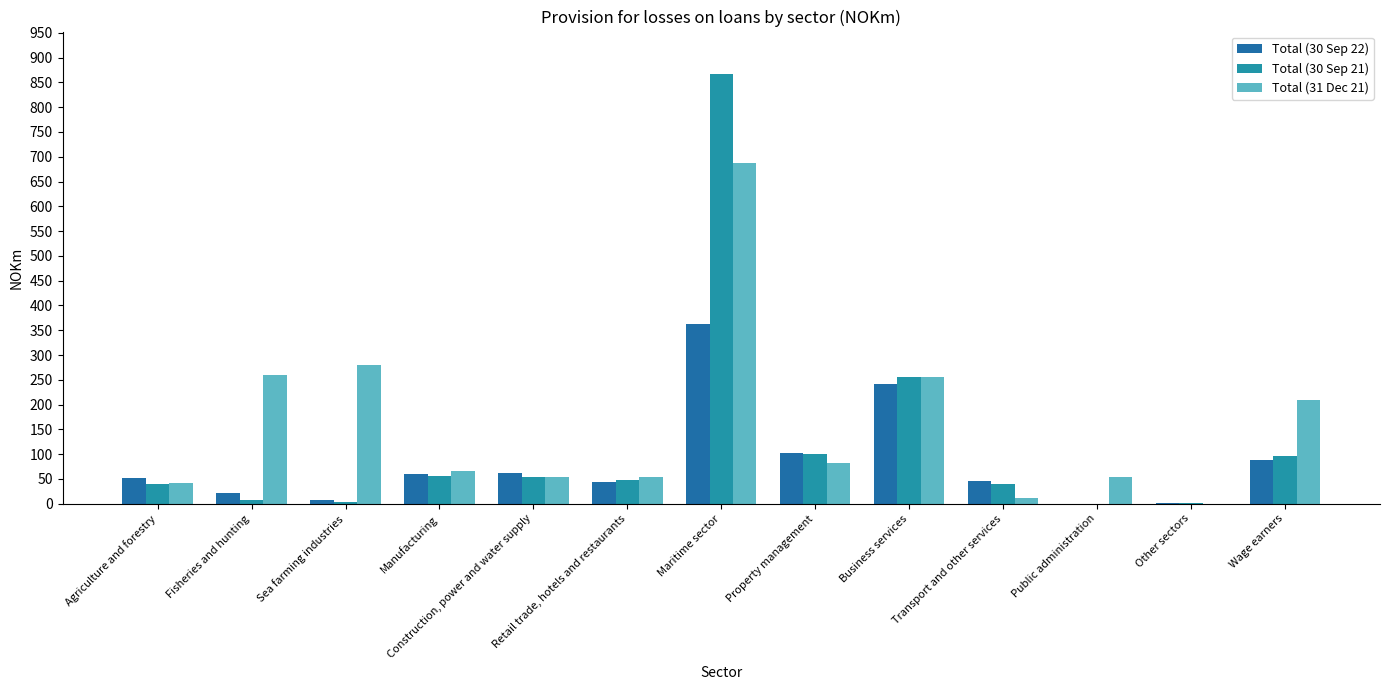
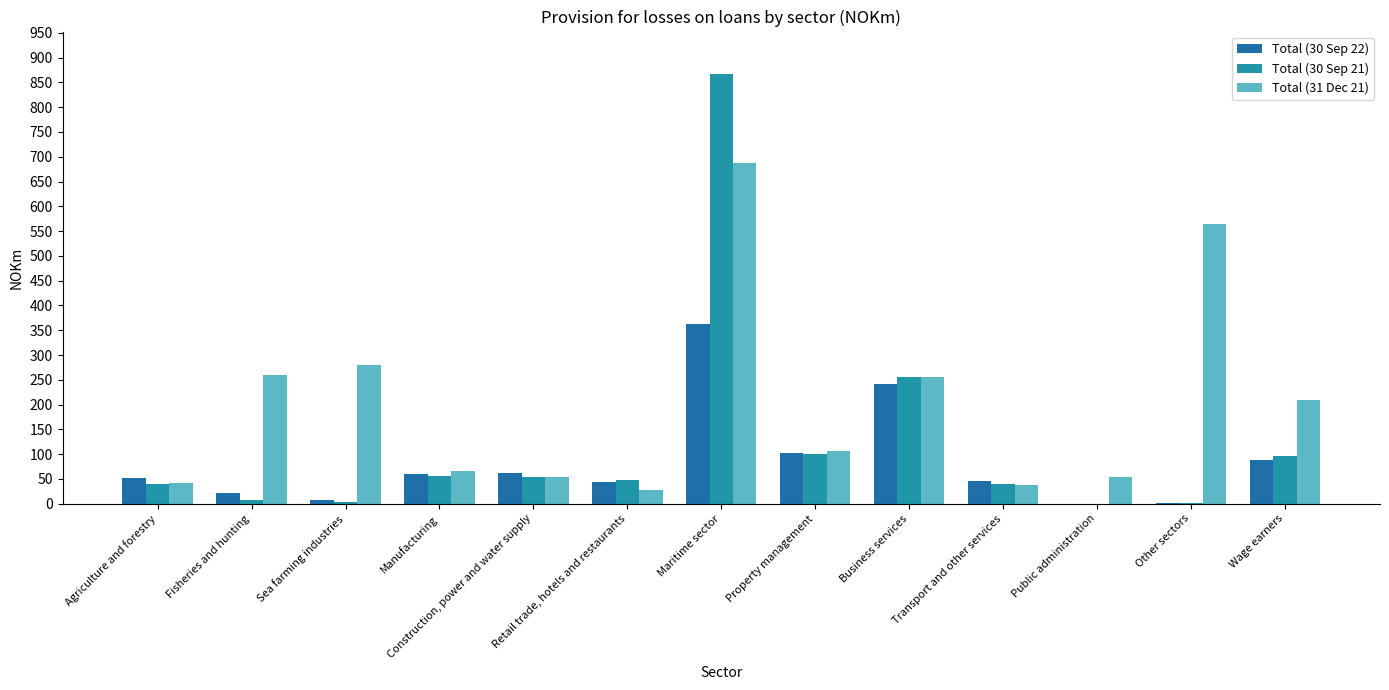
Total (31 Dec 21), Retail trade, hotels and restaurants: 50 -> 30
Total (31 Dec 21), Property management: 80 -> 110
Total (31 Dec 21), Transport and other services: 10 -> 40
Total (31 Dec 21), Other sectors: 0 -> 560
